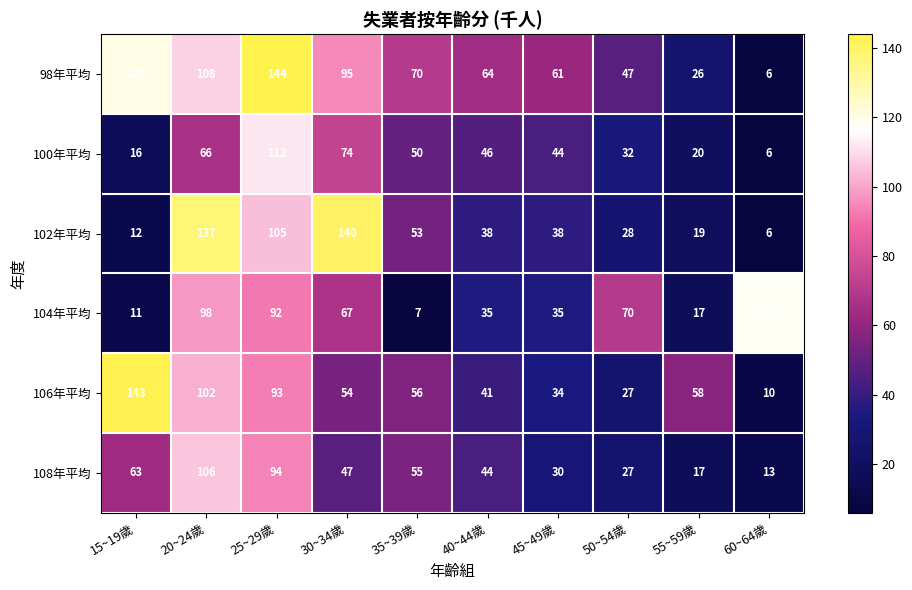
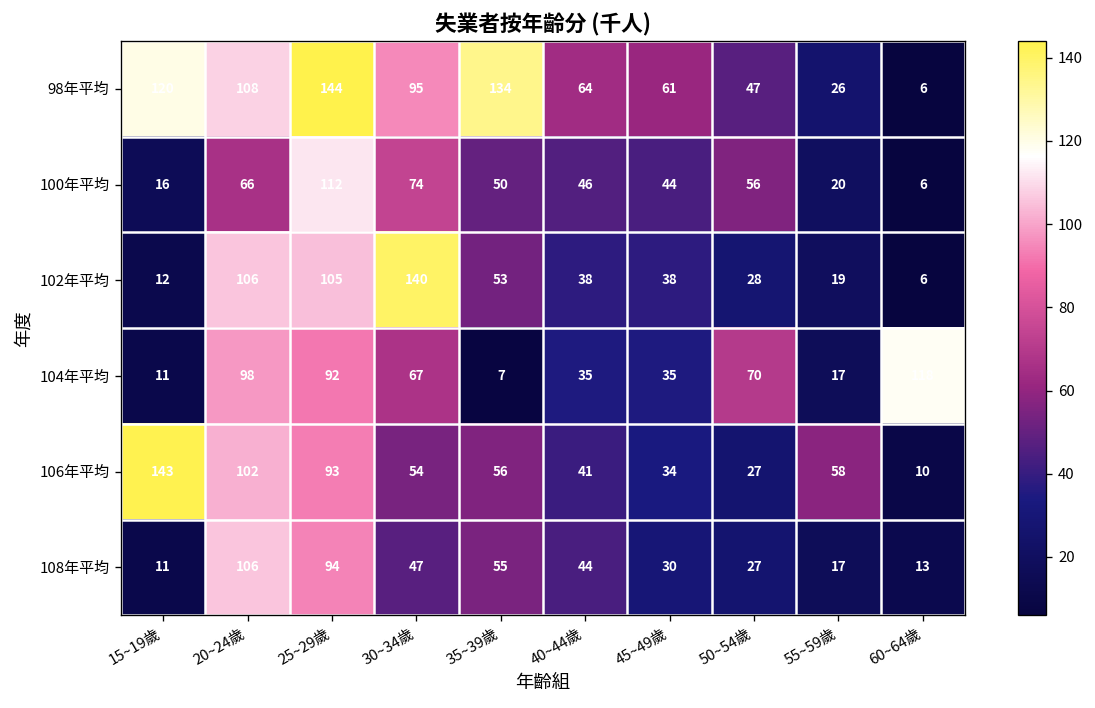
98年平均, 35~39歲: 70 -> 134
100年平均, 50~54歲: 32 -> 56
102年平均, 20~24歲: 137 -> 106
108年平均, 15~19歲: 63 -> 11
